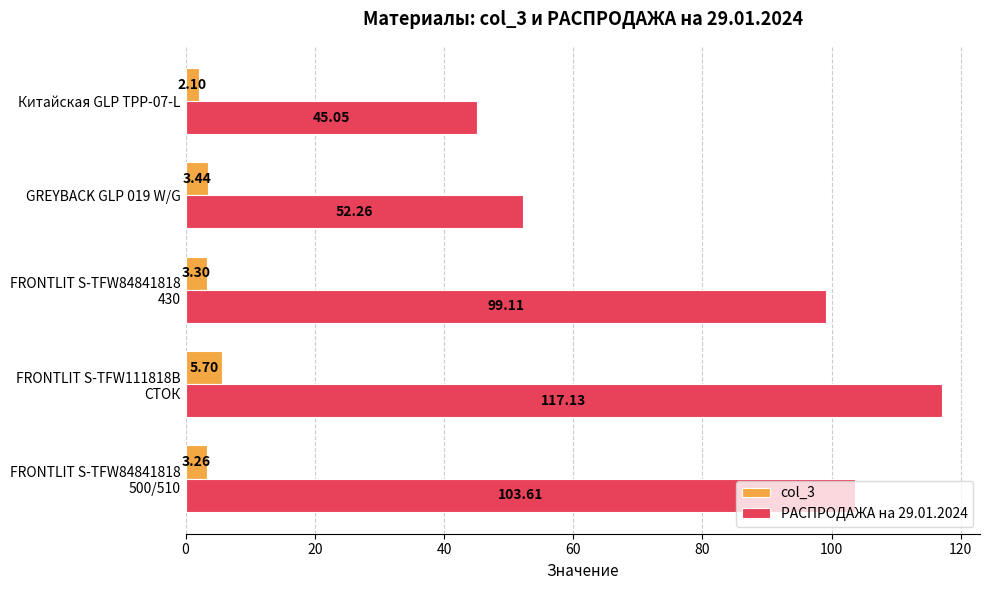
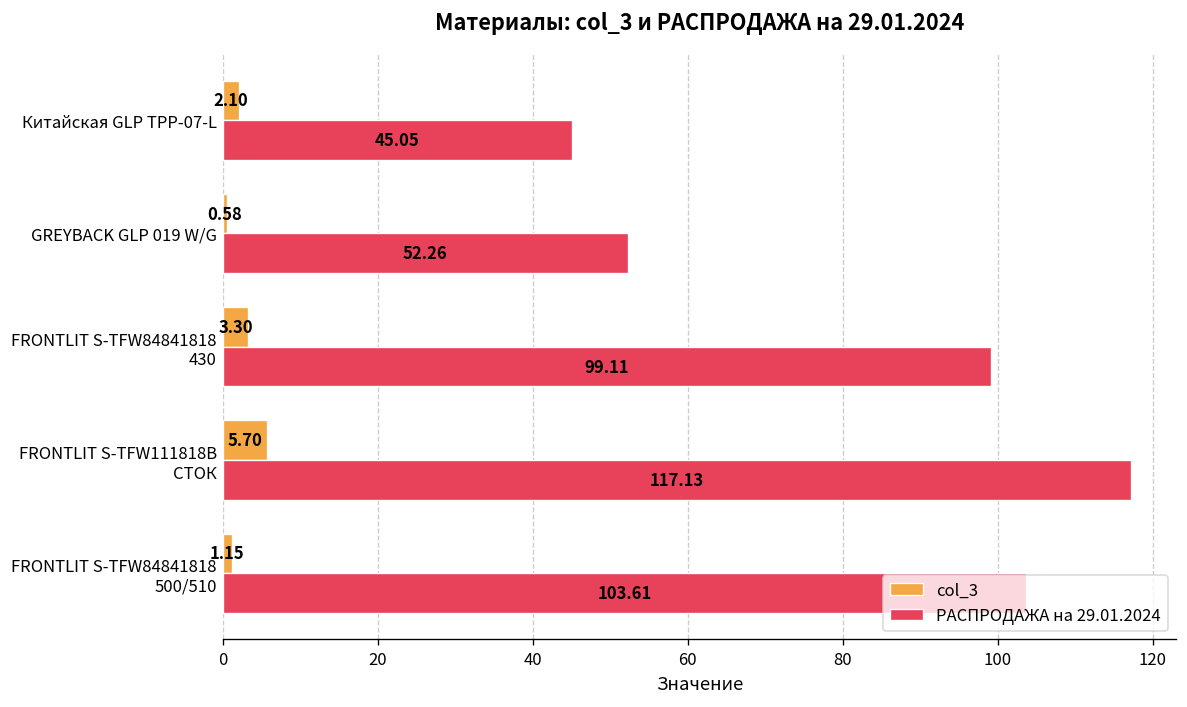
col_3, GREYBACK GLP 019 W/G: 3.44 -> 0.58
col_3, FRONTLIT S-TFW84841818 500/510: 3.26 -> 1.15
